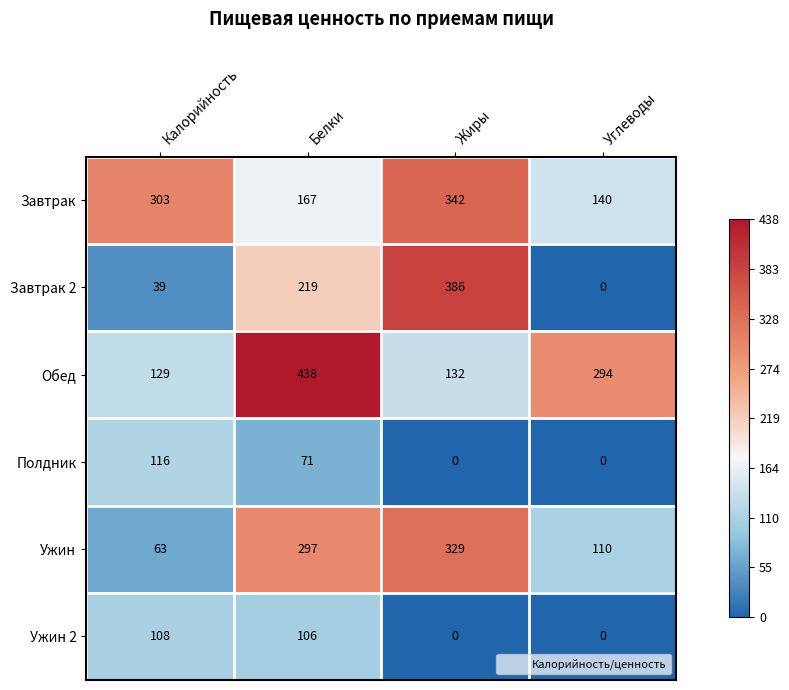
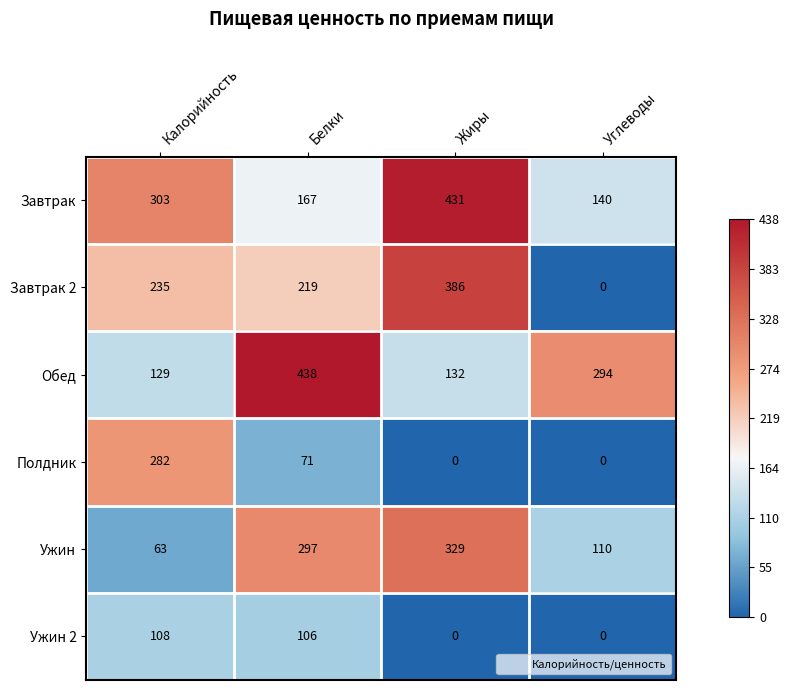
Завтрак, Жиры: 342 -> 431
Завтрак 2, Калорийность: 39 -> 235
Полдник, Калорийность: 116 -> 282
